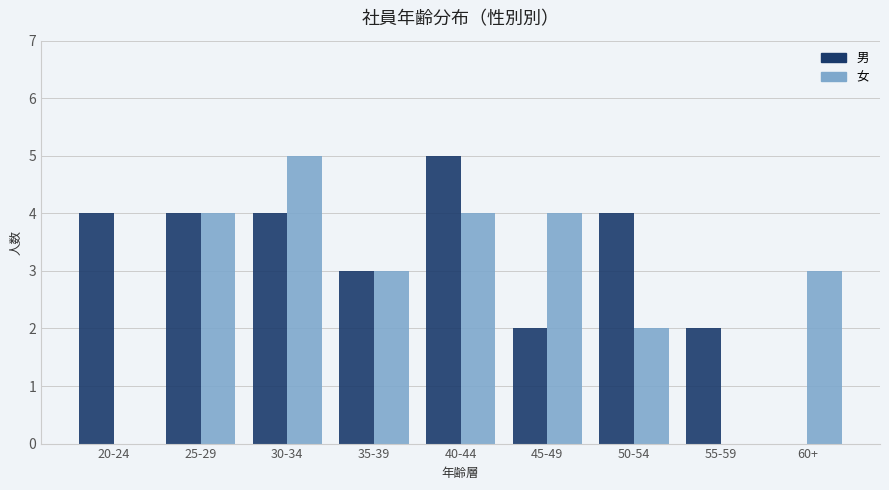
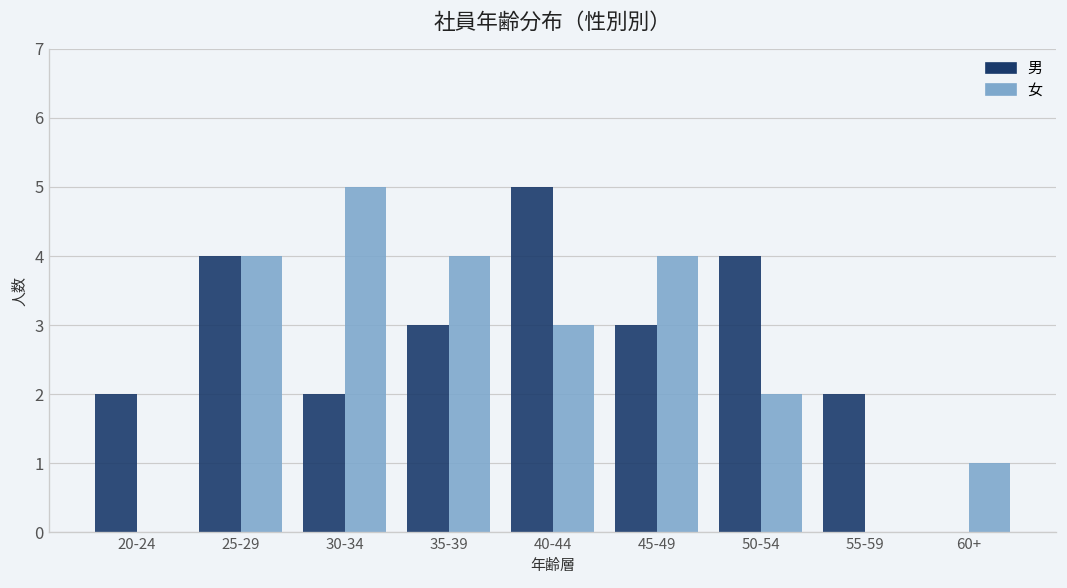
男, 20-24: 4 -> 2
男, 30-34: 4 -> 2
女, 35-39: 3 -> 4
女, 40-44: 4 -> 3
男, 45-49: 2 -> 3
女, 60+: 3 -> 1
